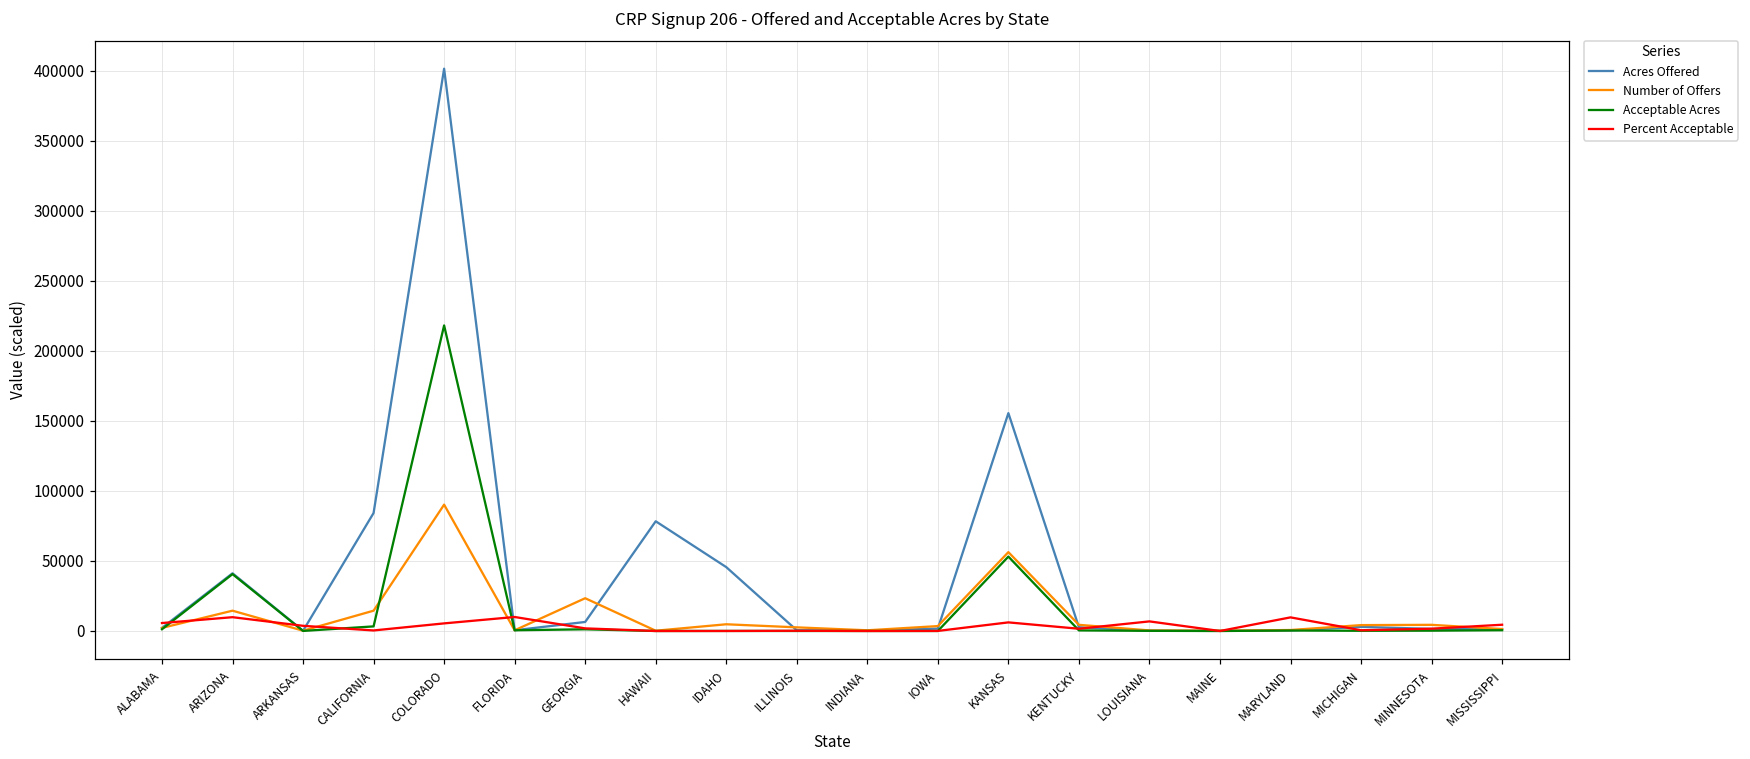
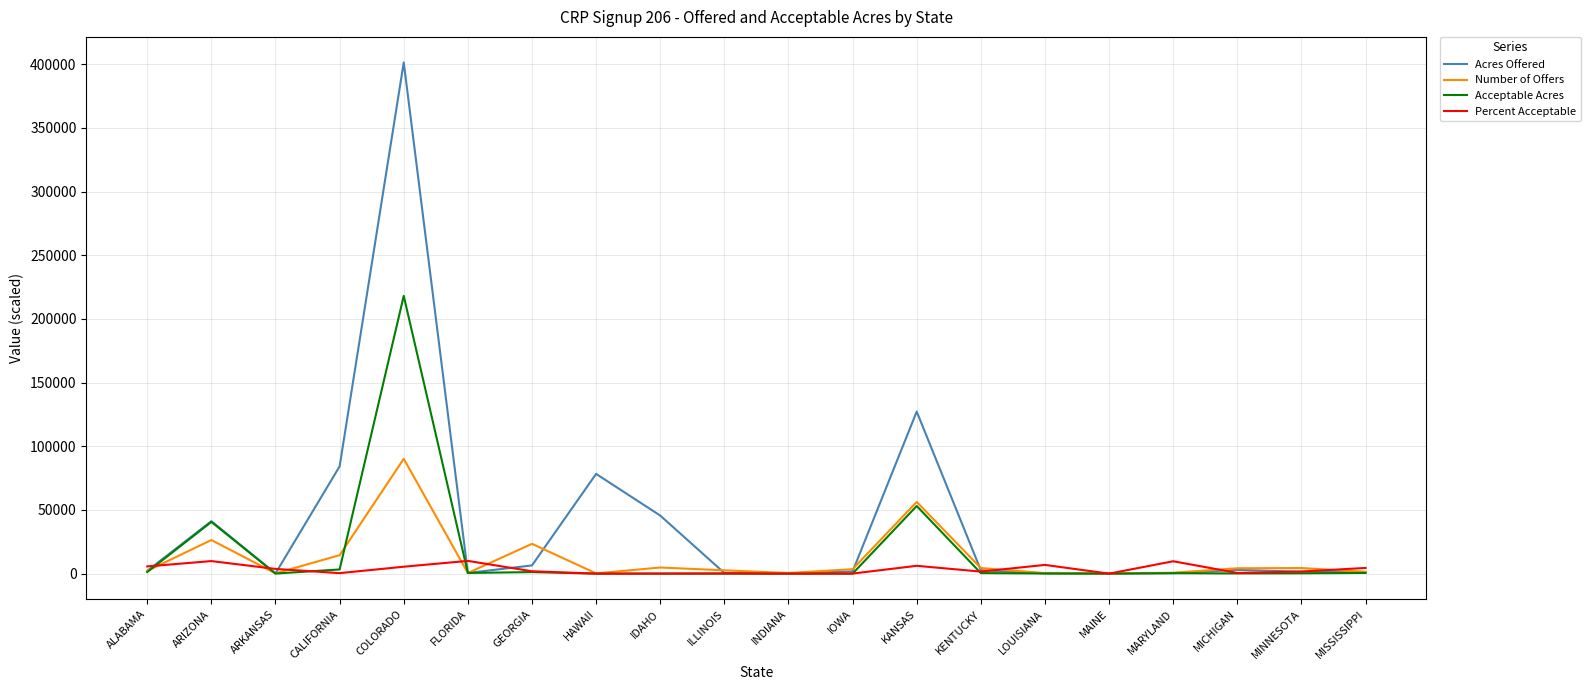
Number of Offers, ARIZONA: 15000 -> 26000
Acres Offered, KANSAS: 156000 -> 127000
